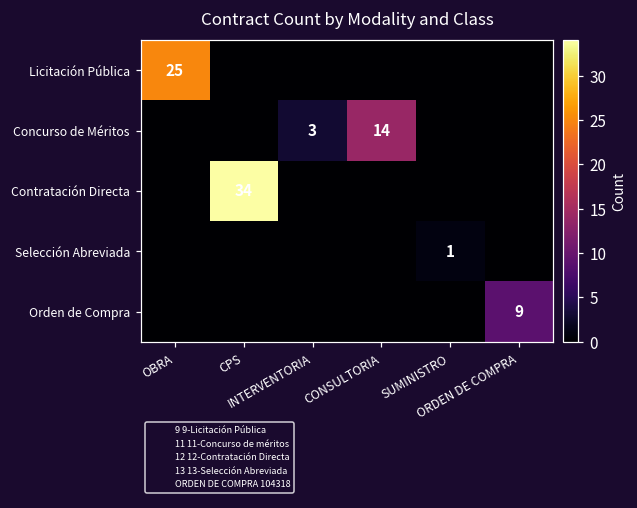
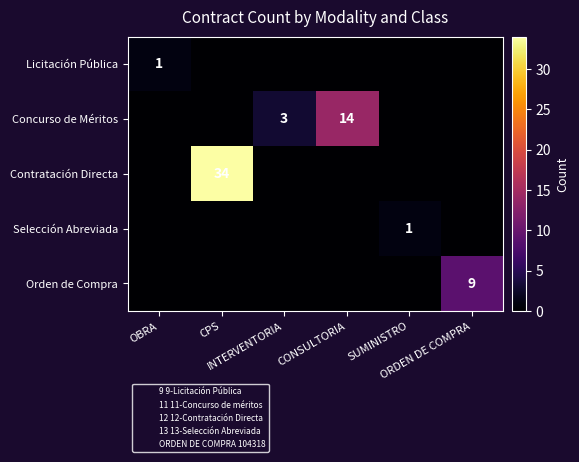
Licitación Pública, OBRA: 25 -> 1
